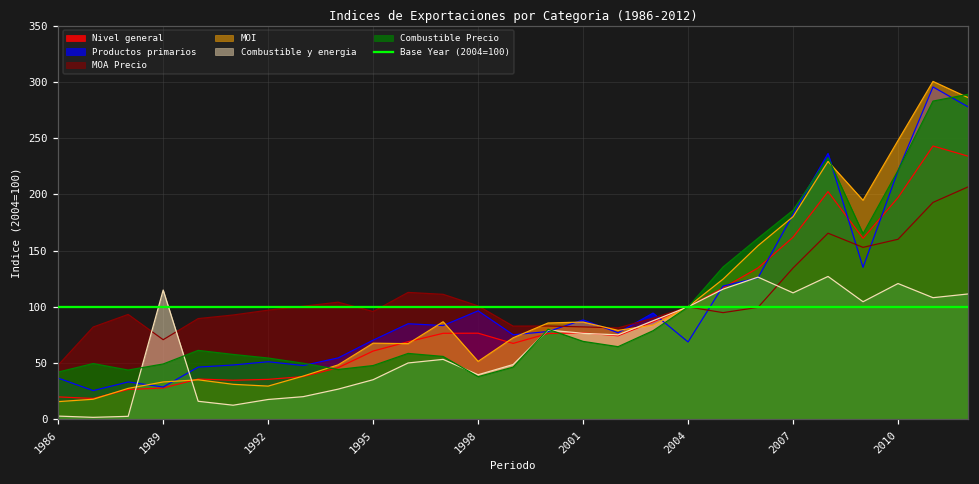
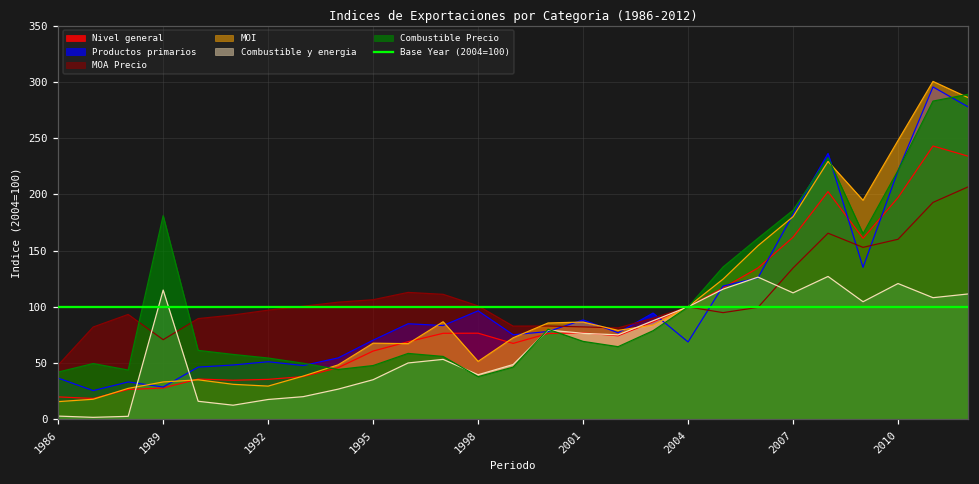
Combustible Precio, 1989: 49 -> 181
MOA Precio, 1995: 96 -> 106
